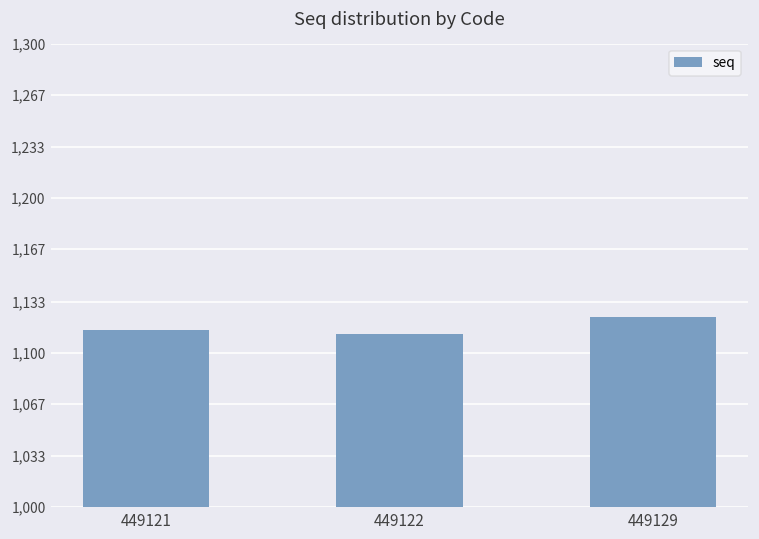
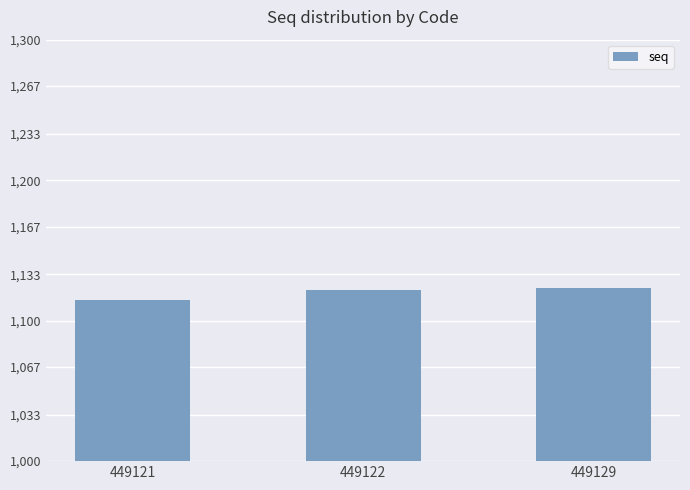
449122: 1,112 -> 1,122
